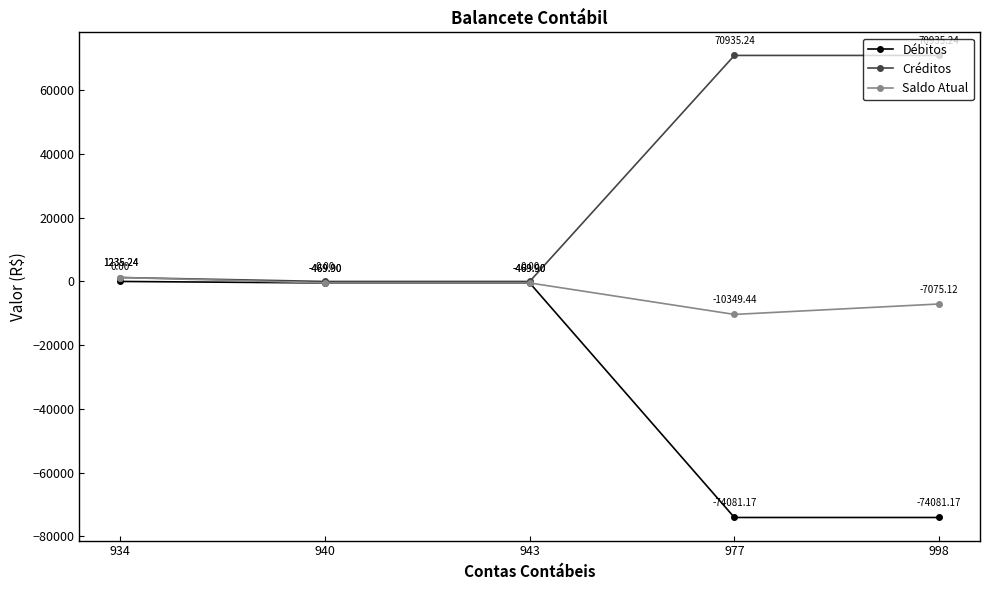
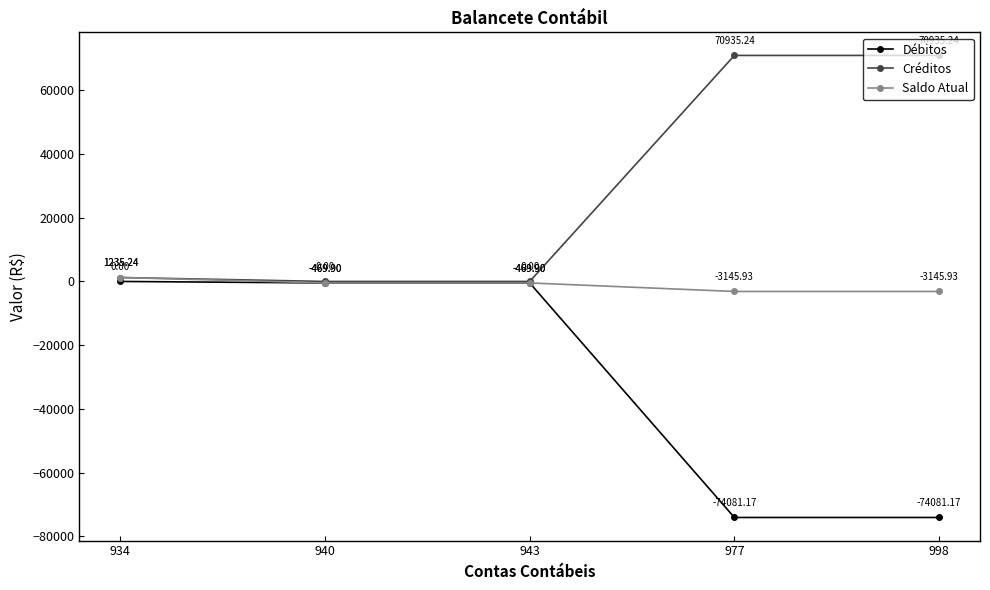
Saldo Atual, 977: -10349.44 -> -3145.93
Saldo Atual, 998: -7075.12 -> -3145.93
